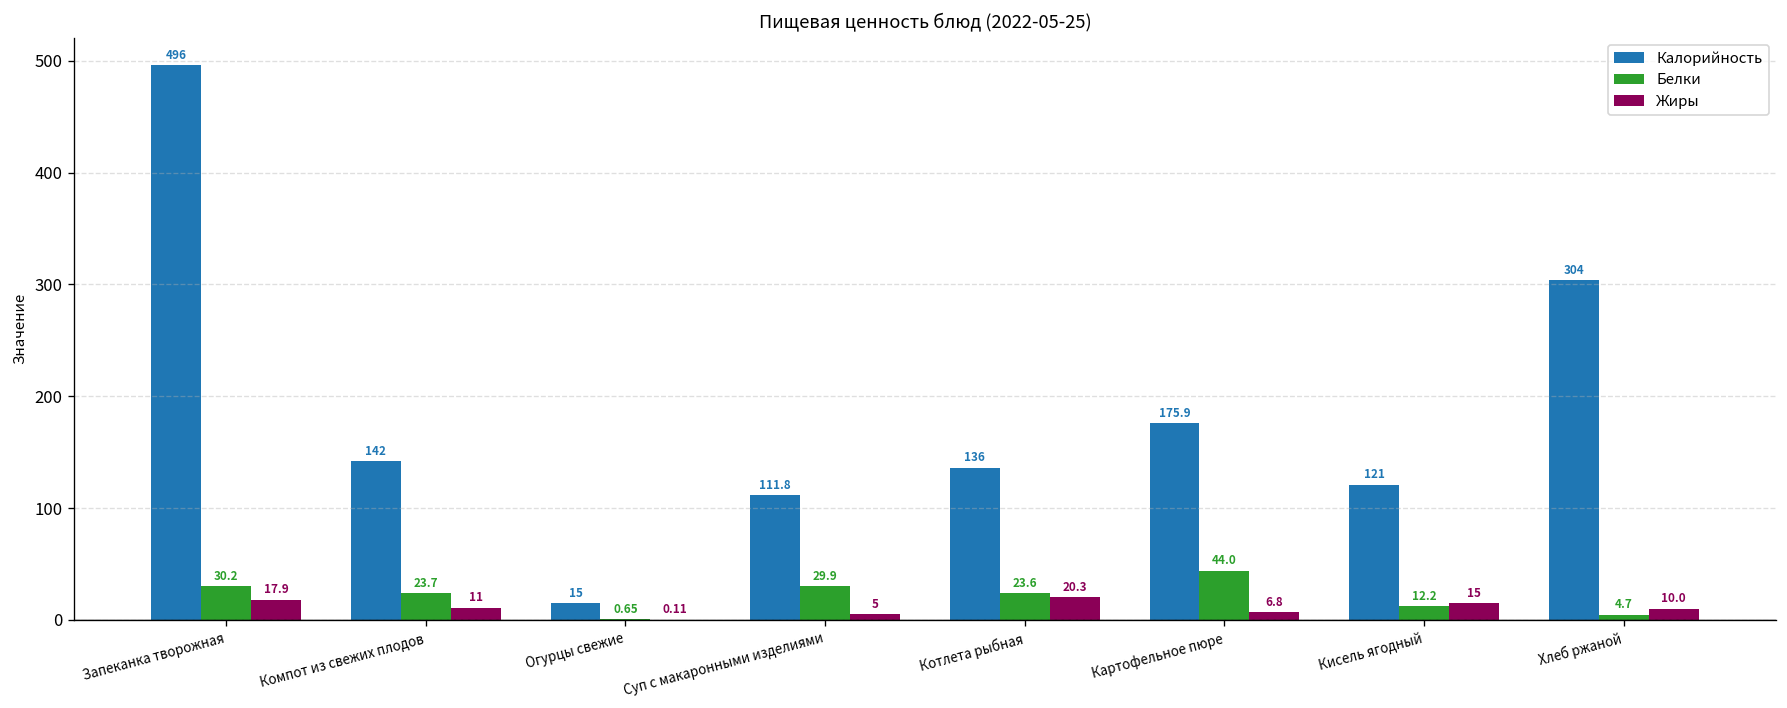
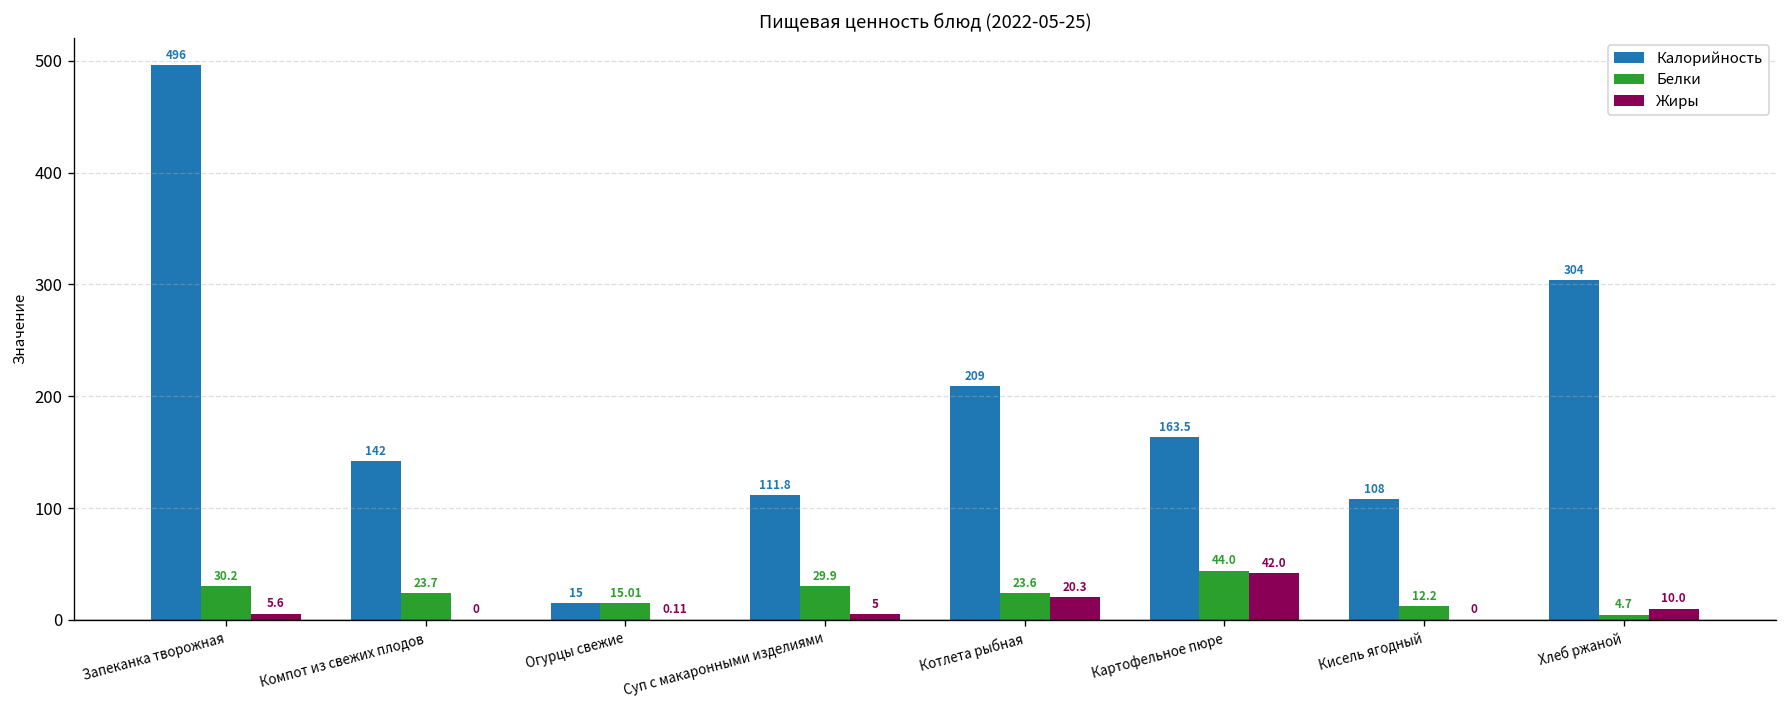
Жиры, Запеканка творожная: 17.9 -> 5.6
Жиры, Компот из свежих плодов: 11 -> 0
Белки, Огурцы свежие: 0.65 -> 15.01
Калорийность, Котлета рыбная: 136 -> 209
Калорийность, Картофельное пюре: 175.9 -> 163.5
Жиры, Картофельное пюре: 6.8 -> 42.0
Калорийность, Кисель ягодный: 121 -> 108
Жиры, Кисель ягодный: 15 -> 0
